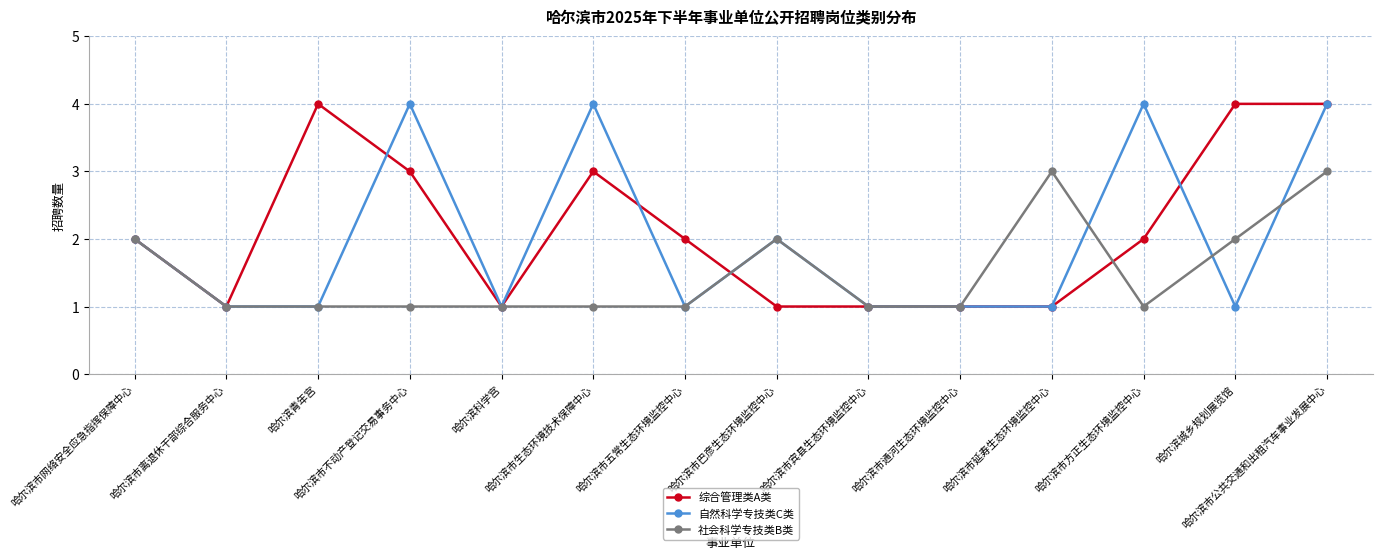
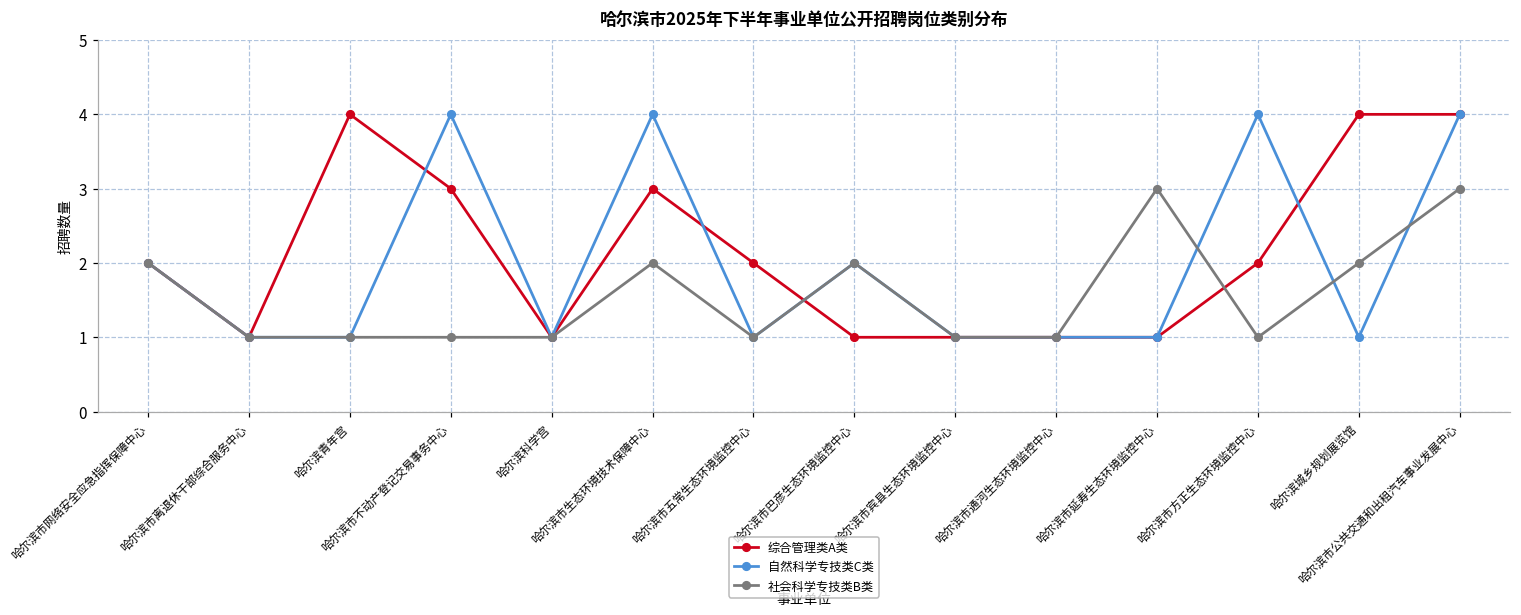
社会科学专技类B类, 哈尔滨市生态环境技术保障中心: 1 -> 2
